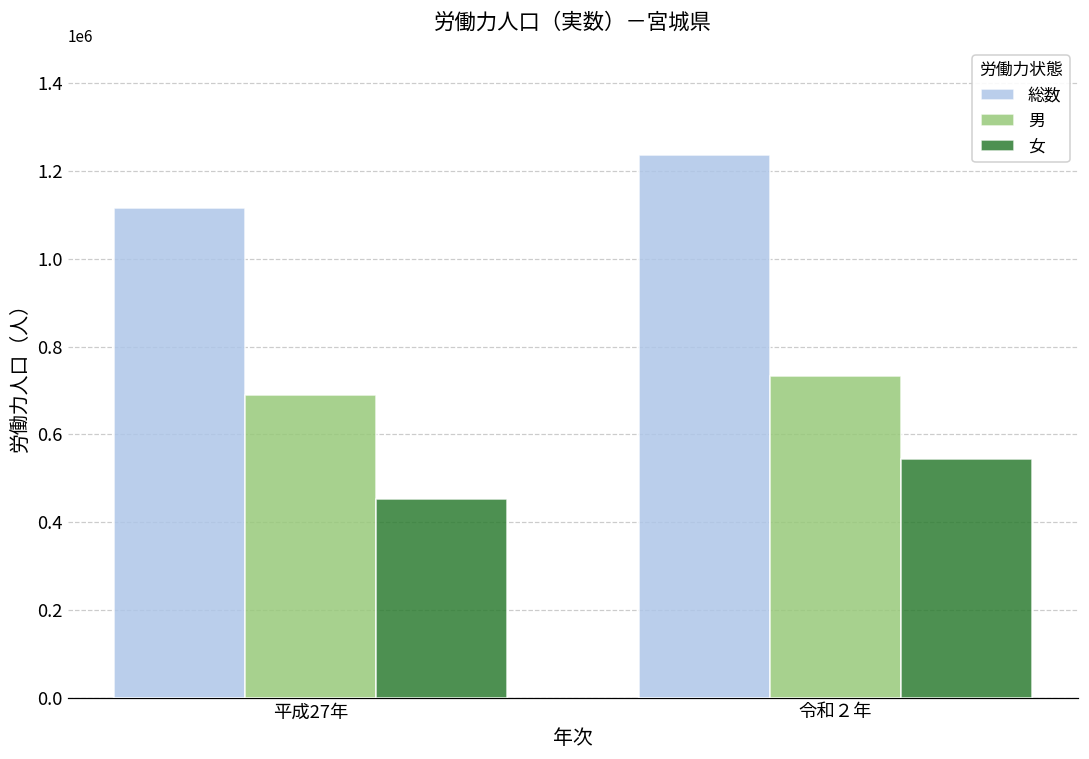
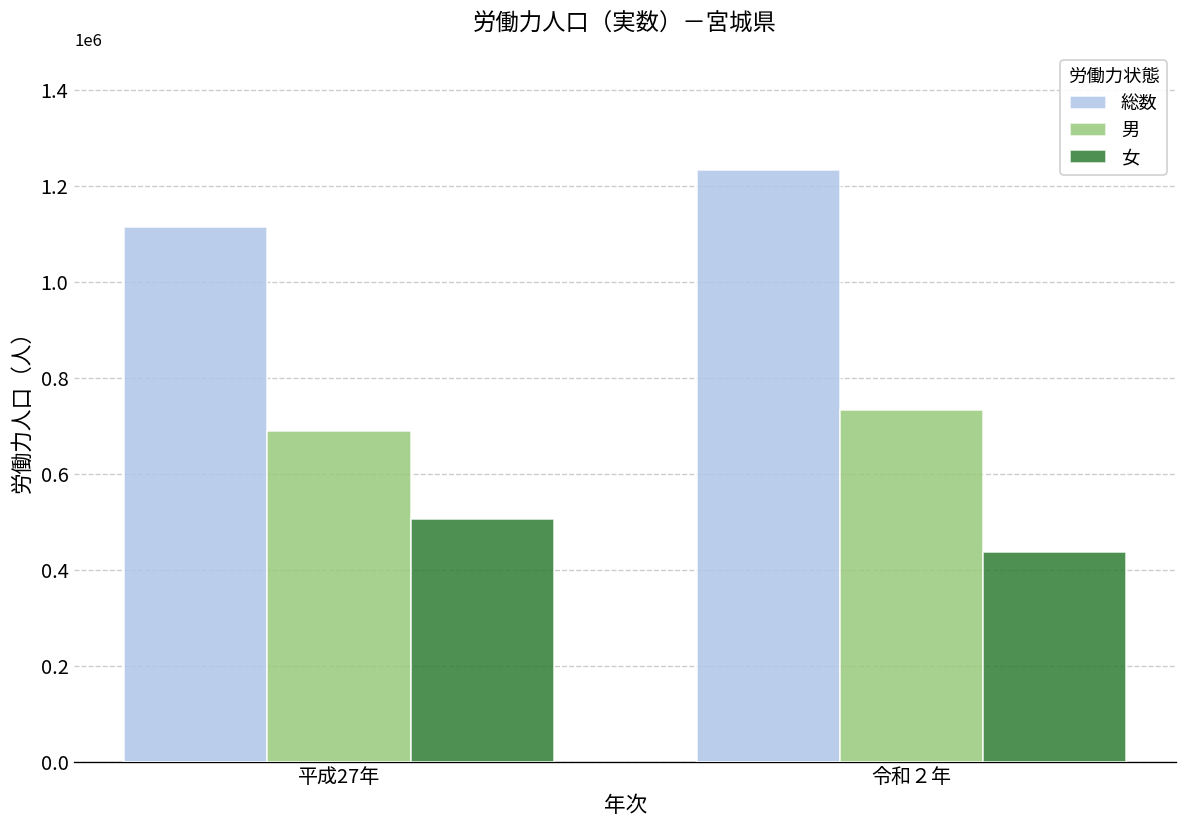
女, 平成27年: 450000 -> 510000
女, 令和２年: 540000 -> 440000
